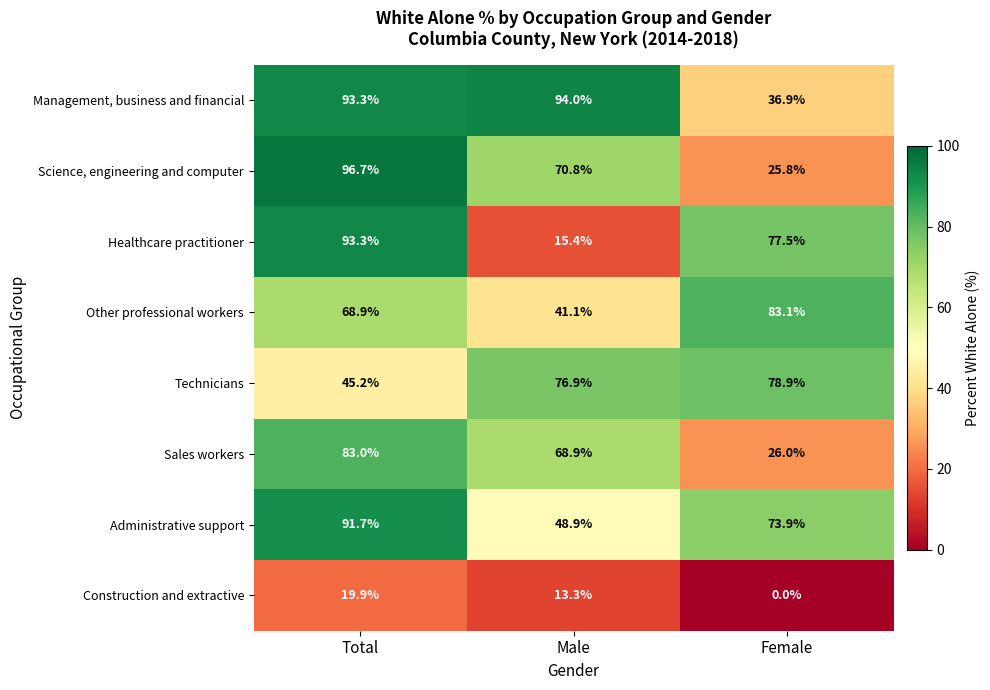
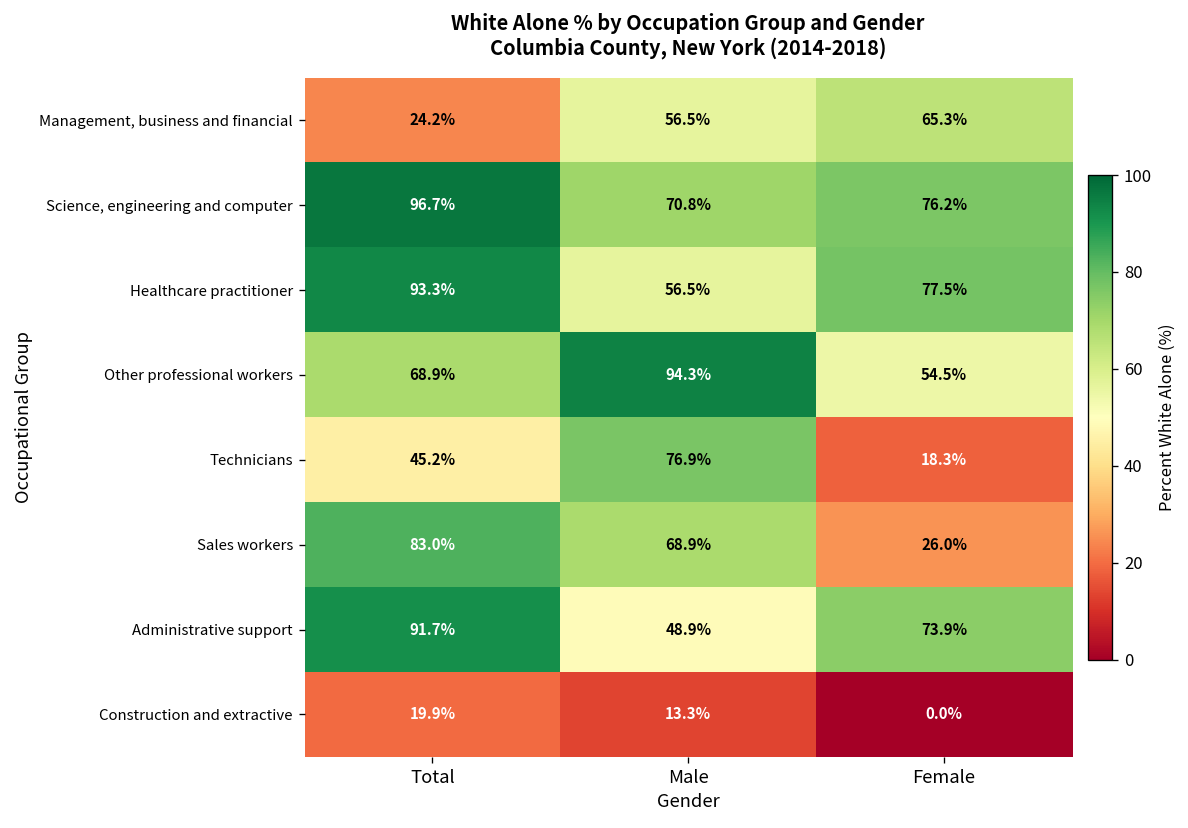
Management, business and financial, Total: 93.3% -> 24.2%
Management, business and financial, Male: 94.0% -> 56.5%
Management, business and financial, Female: 36.9% -> 65.3%
Science, engineering and computer, Female: 25.8% -> 76.2%
Healthcare practitioner, Male: 15.4% -> 56.5%
Other professional workers, Male: 41.1% -> 94.3%
Other professional workers, Female: 83.1% -> 54.5%
Technicians, Female: 78.9% -> 18.3%
